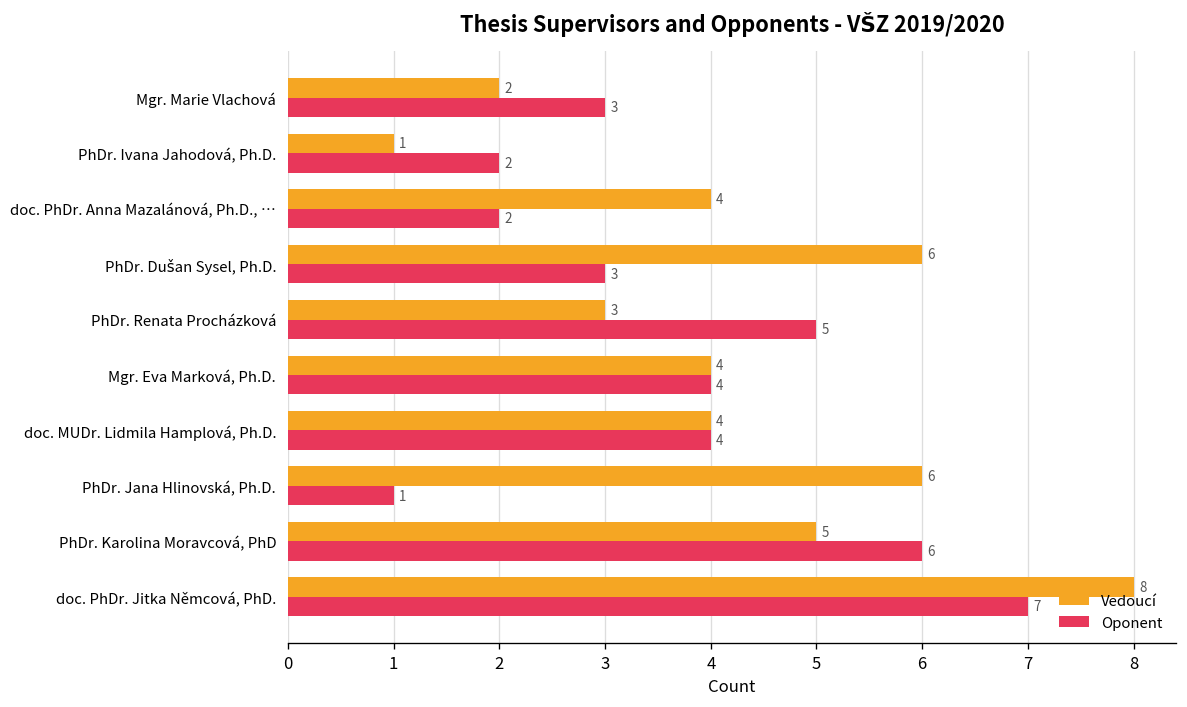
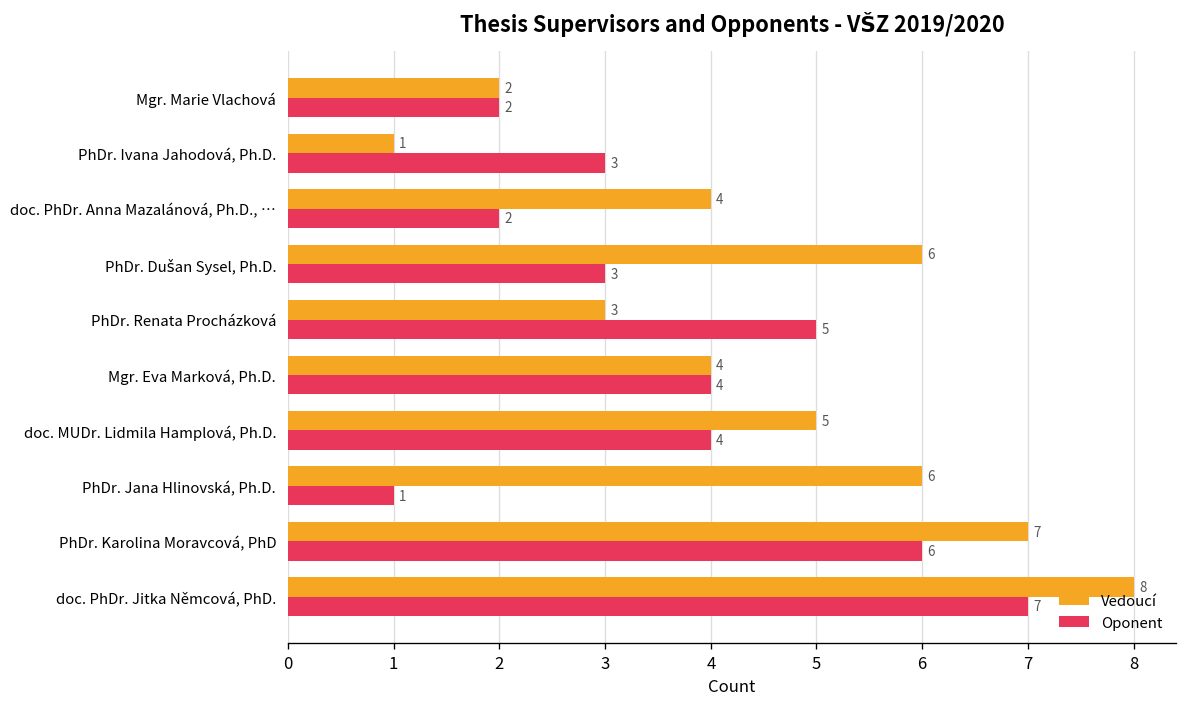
Oponent, Mgr. Marie Vlachová: 3 -> 2
Oponent, PhDr. Ivana Jahodová, Ph.D.: 2 -> 3
Vedoucí, doc. MUDr. Lidmila Hamplová, Ph.D.: 4 -> 5
Vedoucí, PhDr. Karolina Moravcová, PhD: 5 -> 7
